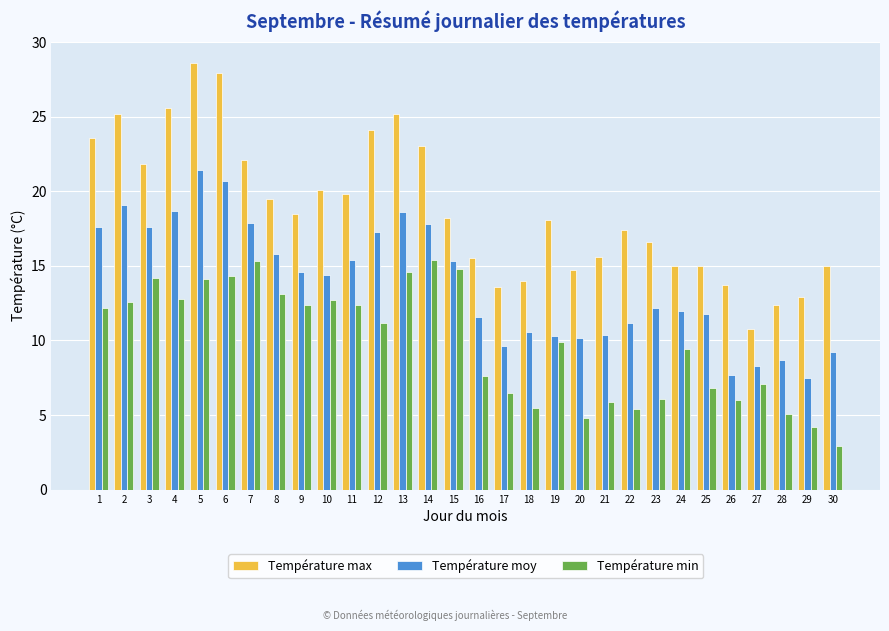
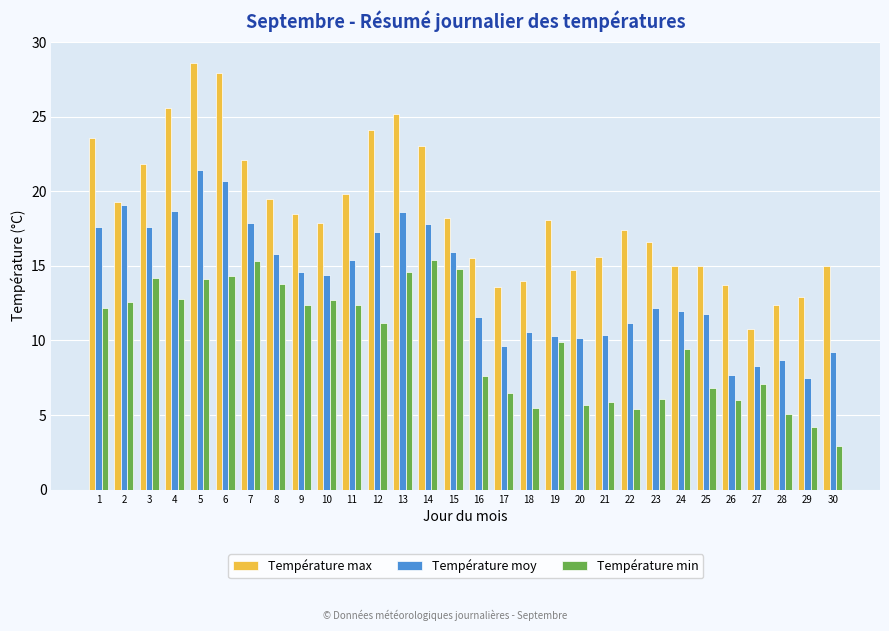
Température max, 2: 25.2 -> 19.3
Température min, 8: 13.1 -> 13.8
Température max, 10: 20.1 -> 17.9
Température moy, 15: 15.3 -> 15.9
Température min, 20: 4.8 -> 5.7
